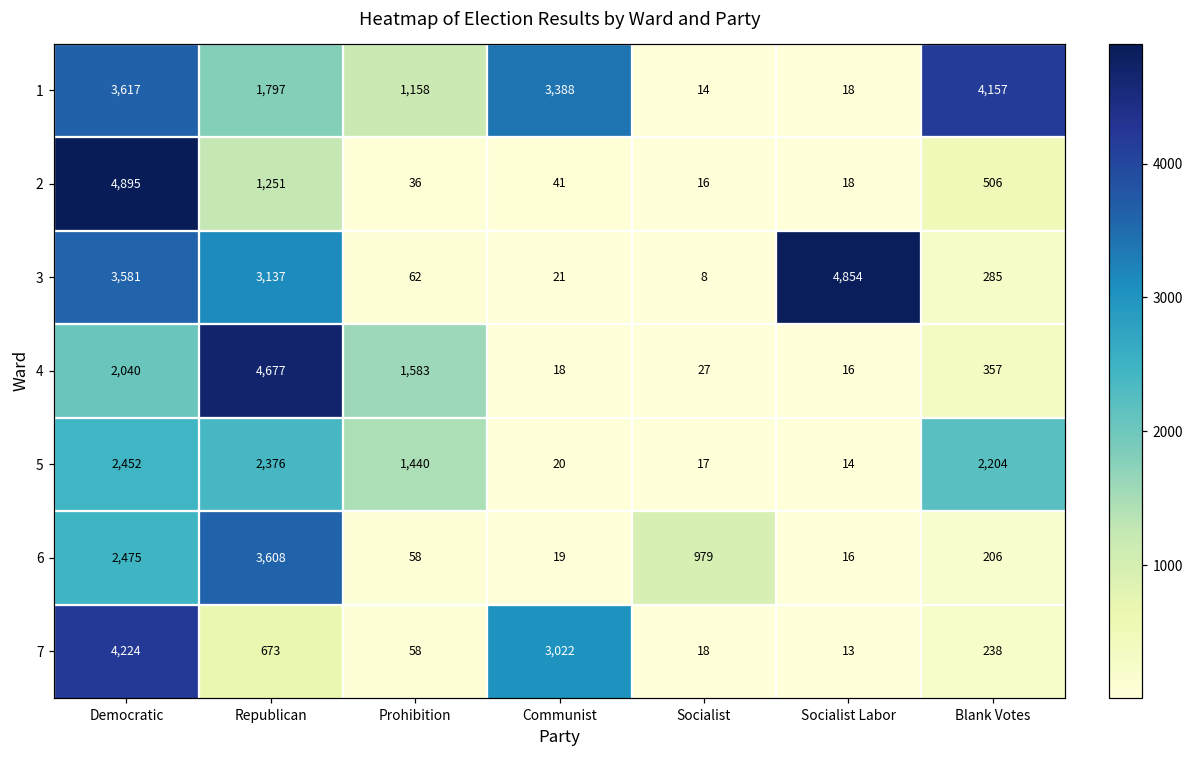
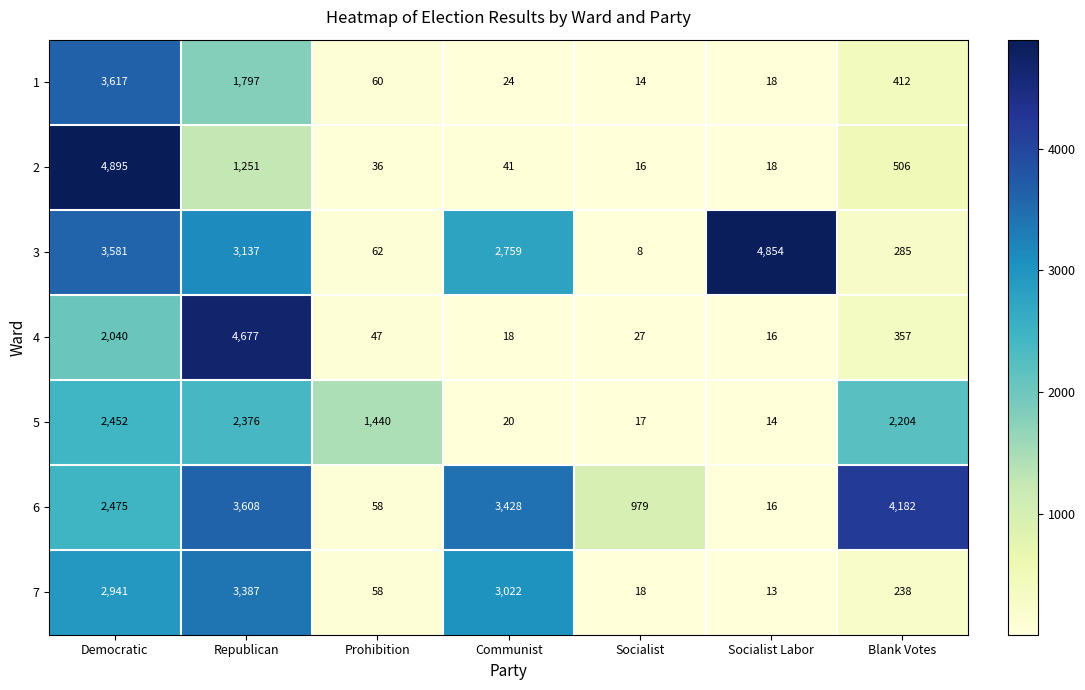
1, Prohibition: 1,158 -> 60
1, Communist: 3,388 -> 24
1, Blank Votes: 4,157 -> 412
3, Communist: 21 -> 2,759
4, Prohibition: 1,583 -> 47
6, Communist: 19 -> 3,428
6, Blank Votes: 206 -> 4,182
7, Democratic: 4,224 -> 2,941
7, Republican: 673 -> 3,387
